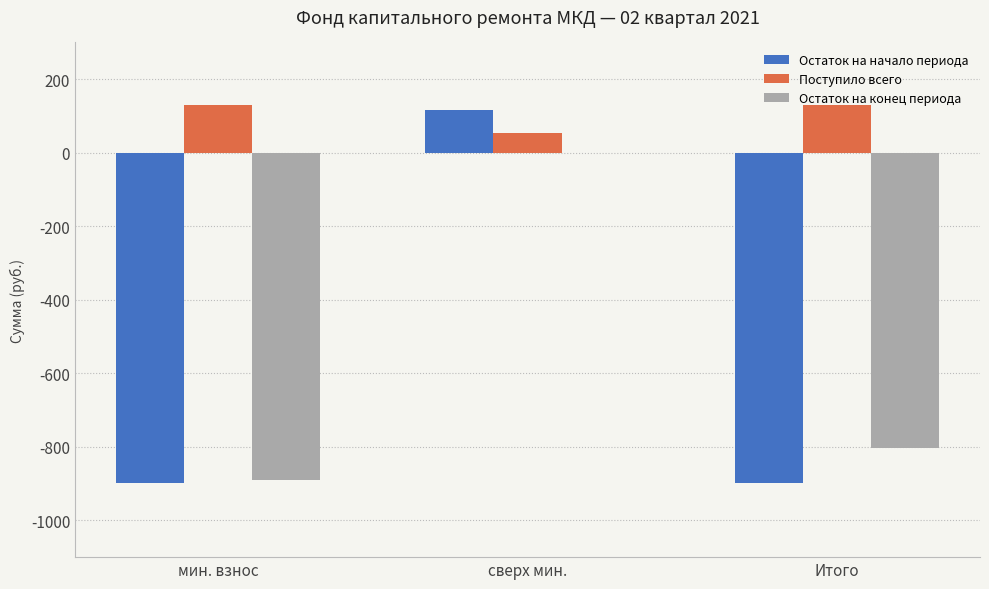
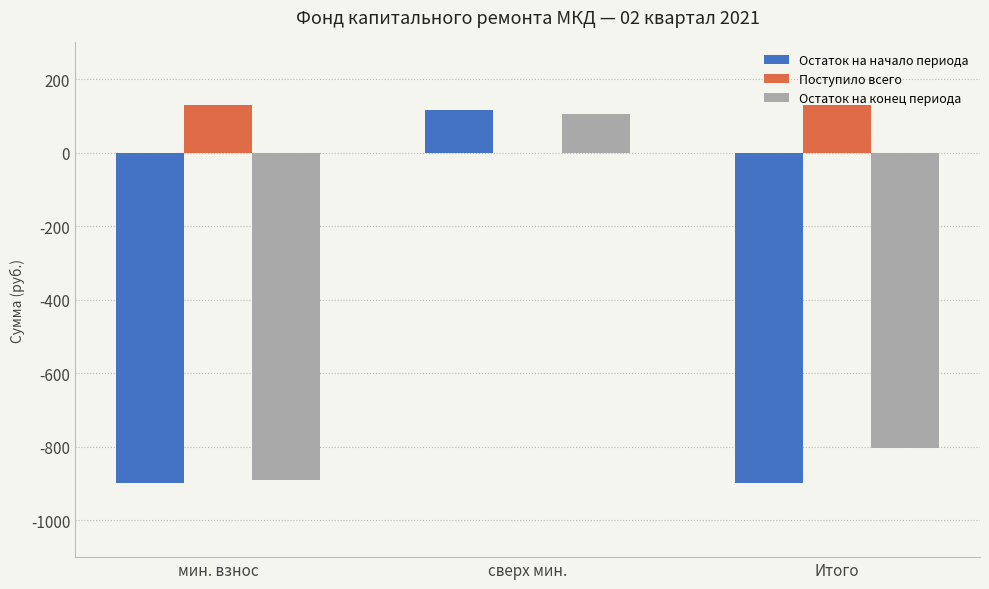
Поступило всего, сверх мин.: 50 -> 0
Остаток на конец периода, сверх мин.: 0 -> 100
